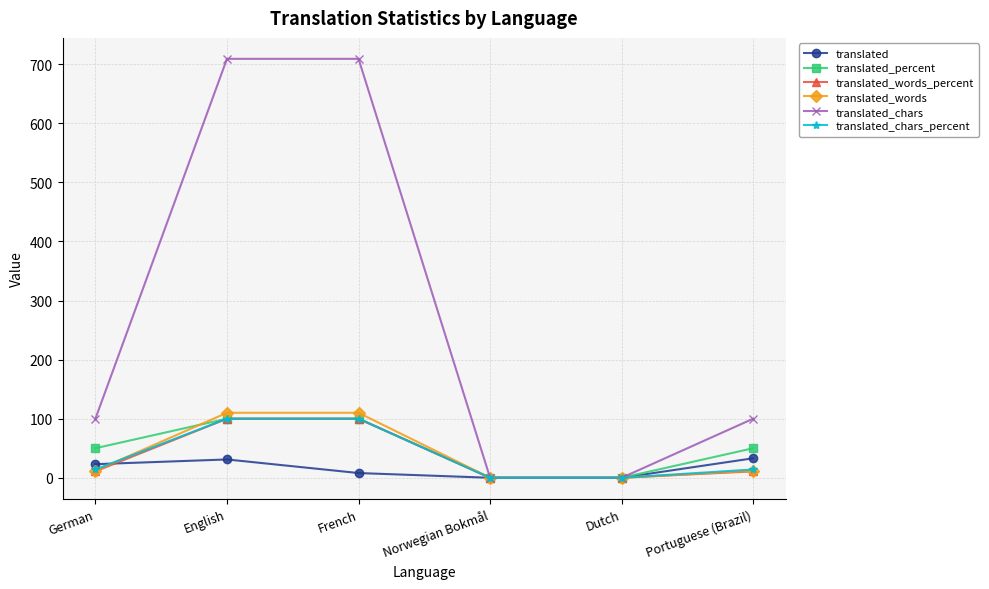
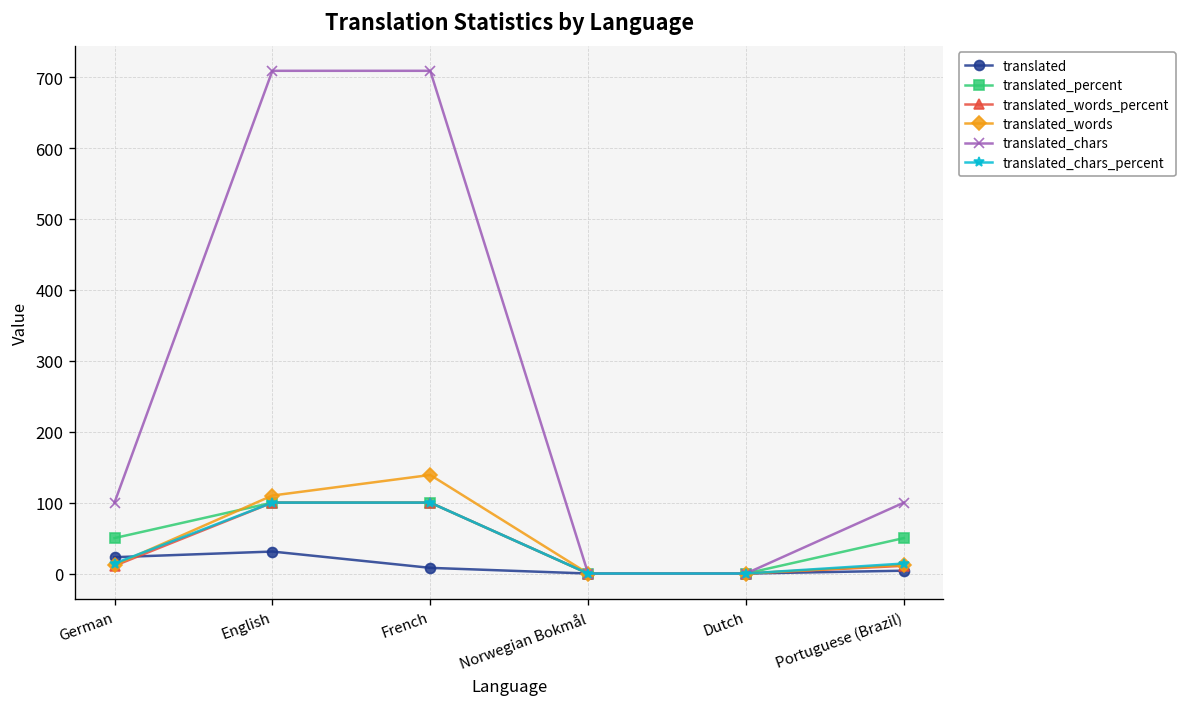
translated_words, French: 110 -> 140
translated, Portuguese (Brazil): 30 -> 0
